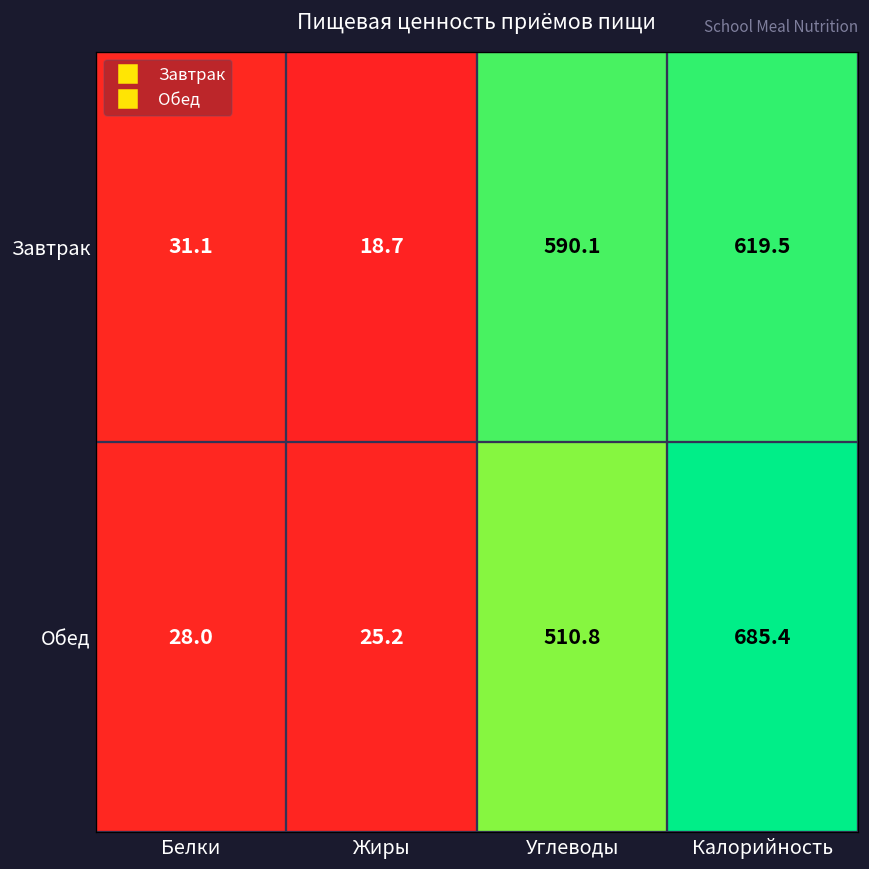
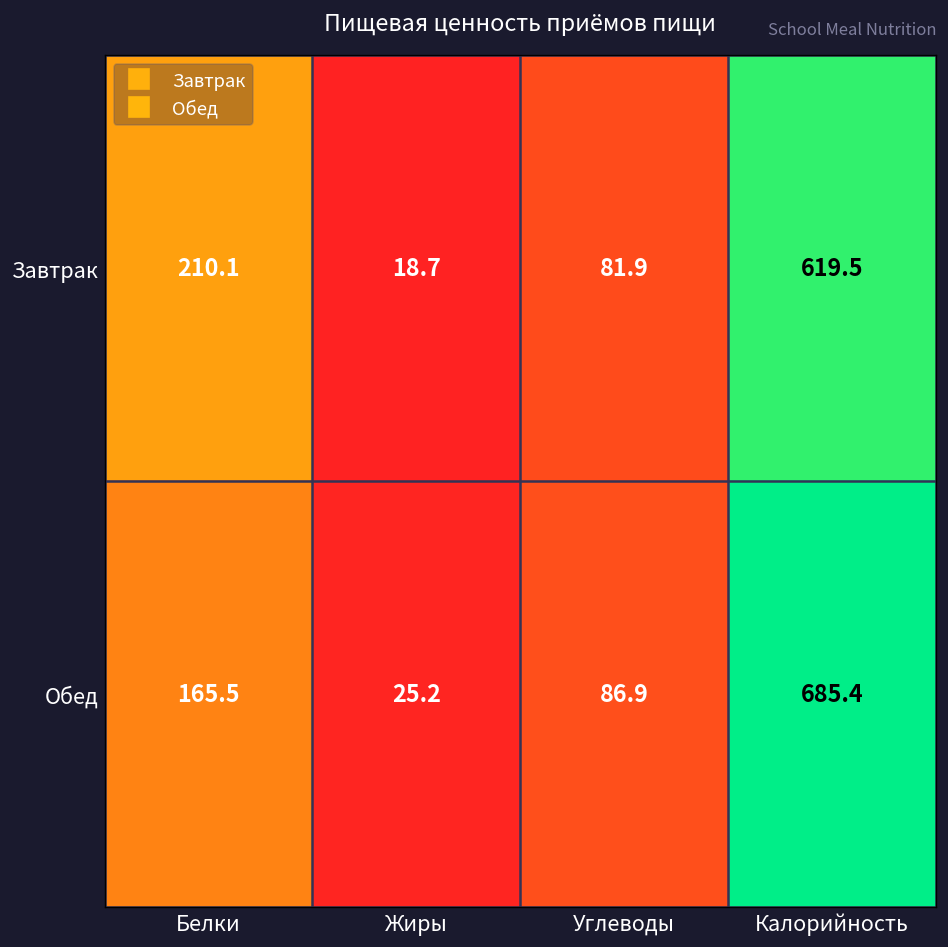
Завтрак, Белки: 31.1 -> 210.1
Завтрак, Углеводы: 590.1 -> 81.9
Обед, Белки: 28.0 -> 165.5
Обед, Углеводы: 510.8 -> 86.9
